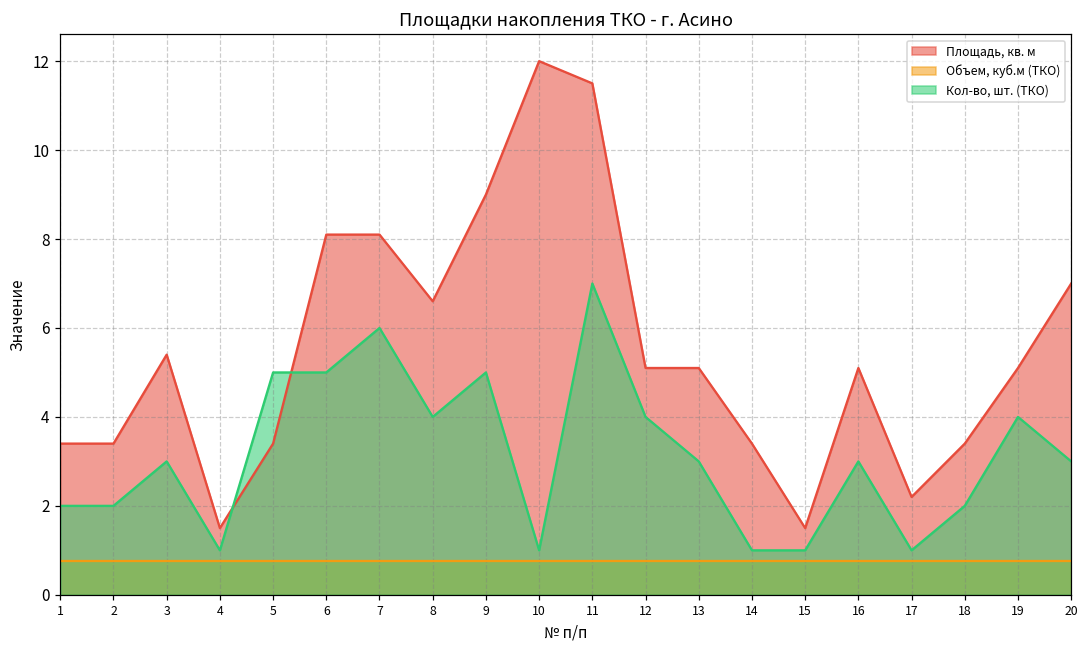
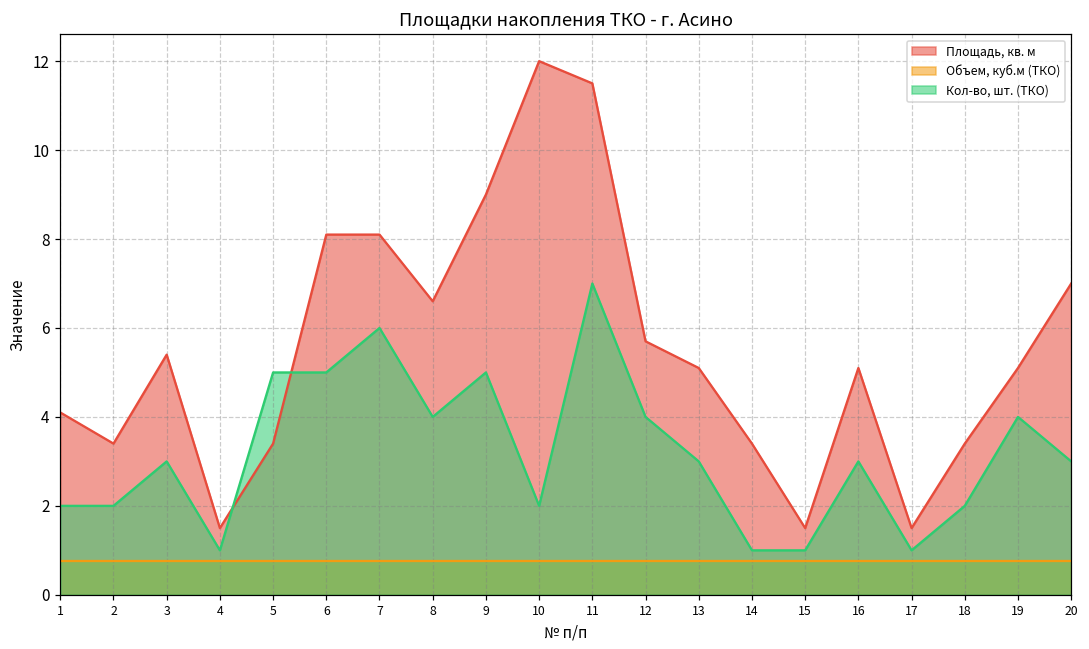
Площадь, кв. м, 1: 3.4 -> 4.1
Кол-во, шт. (ТКО), 10: 1 -> 2
Площадь, кв. м, 12: 5.1 -> 5.7
Площадь, кв. м, 17: 2.2 -> 1.5
